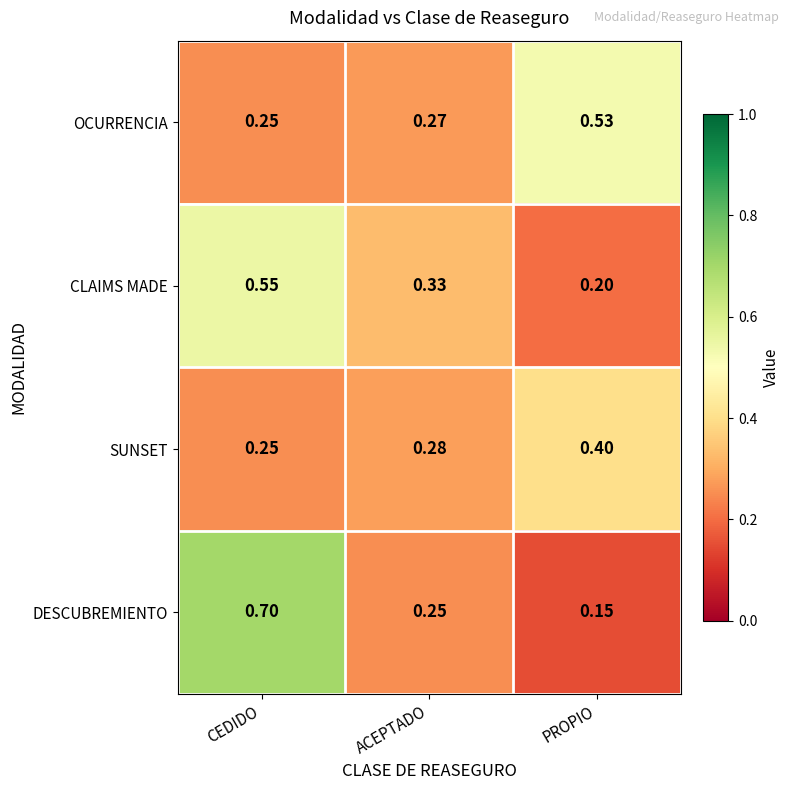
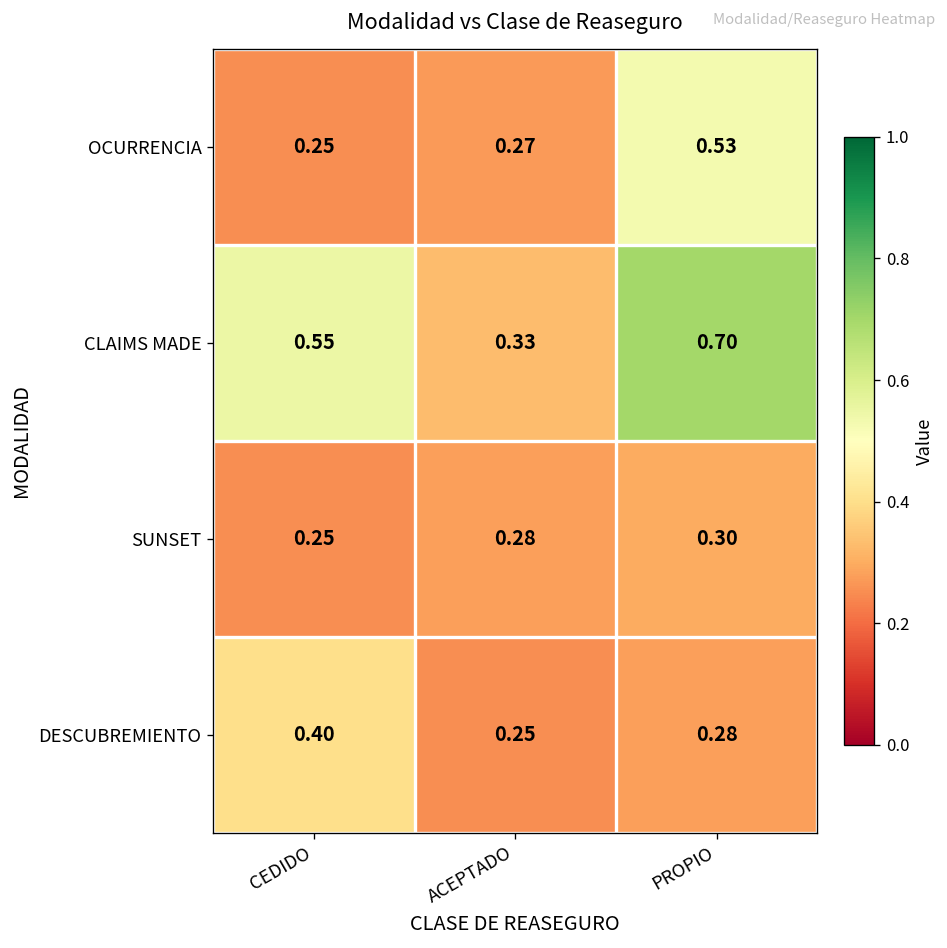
CLAIMS MADE, PROPIO: 0.20 -> 0.70
SUNSET, PROPIO: 0.40 -> 0.30
DESCUBREMIENTO, CEDIDO: 0.70 -> 0.40
DESCUBREMIENTO, PROPIO: 0.15 -> 0.28
